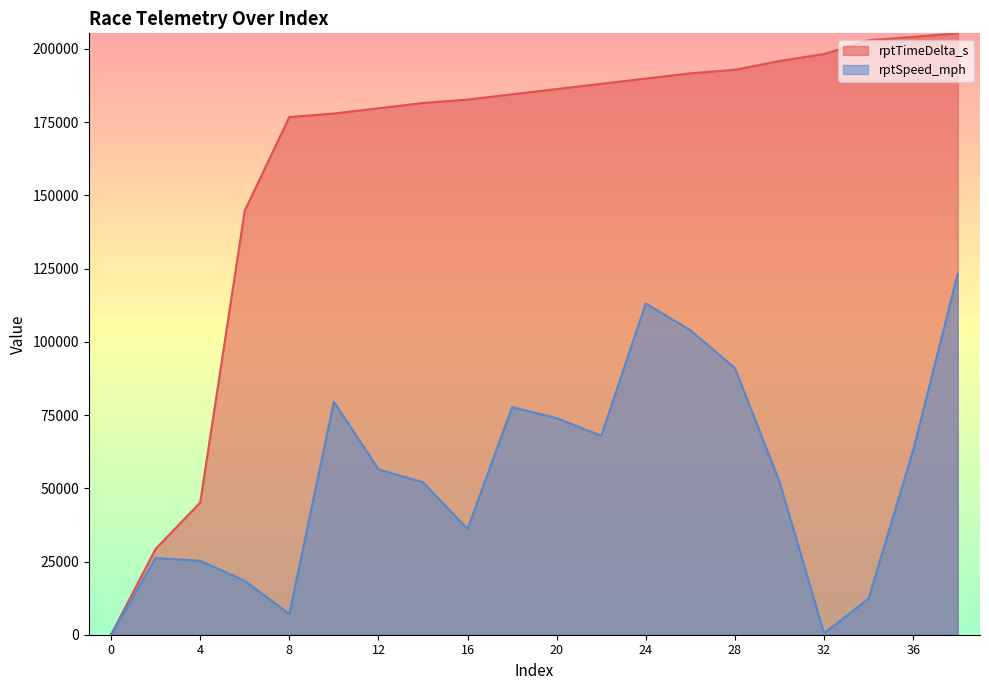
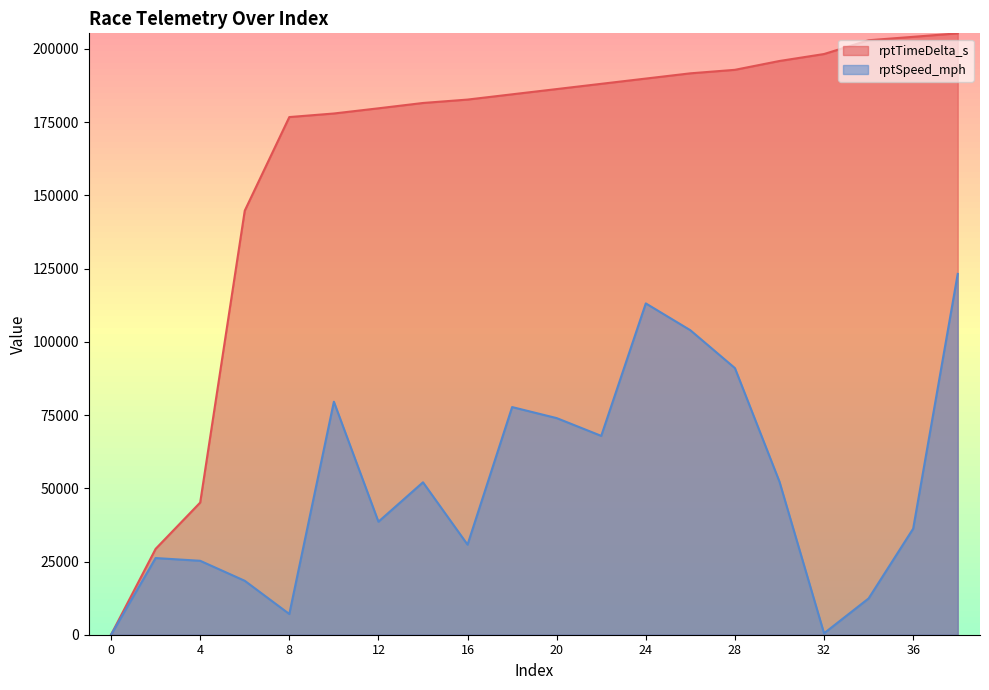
rptSpeed_mph, 12: 56000 -> 39000
rptSpeed_mph, 16: 36000 -> 31000
rptSpeed_mph, 36: 63000 -> 36000
